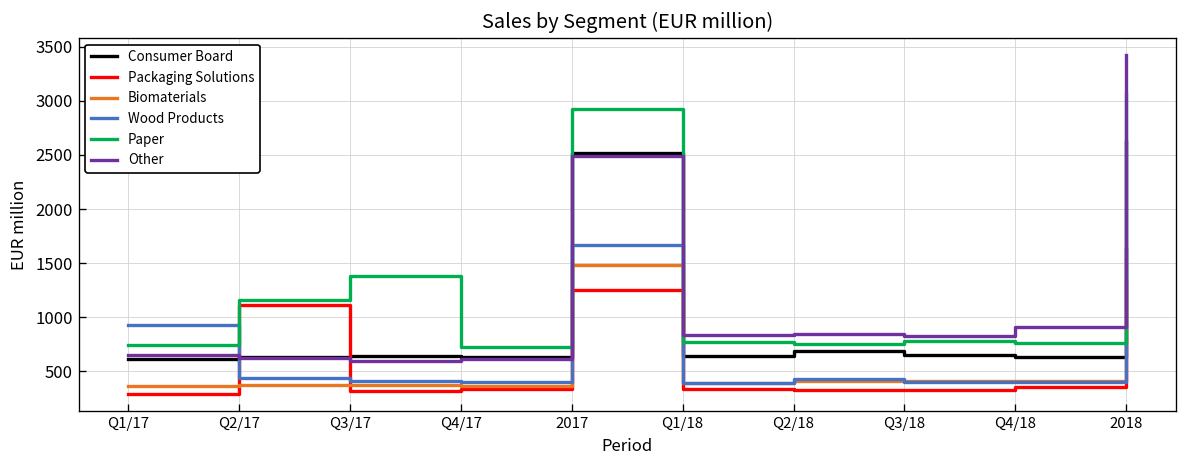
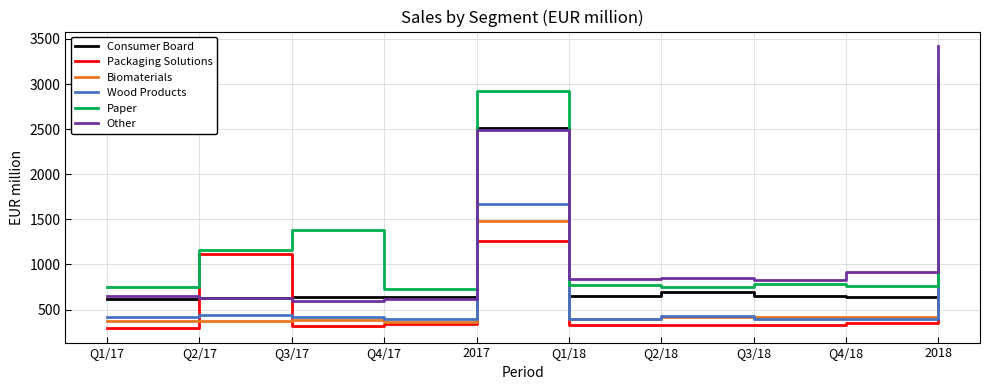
Wood Products, Q1/17: 900 -> 400
